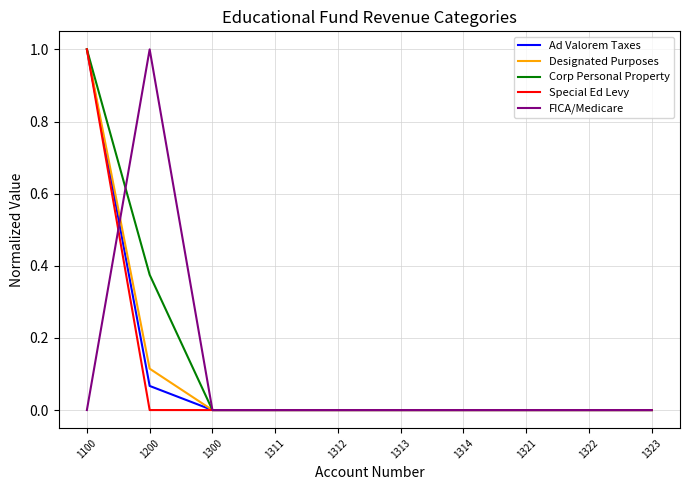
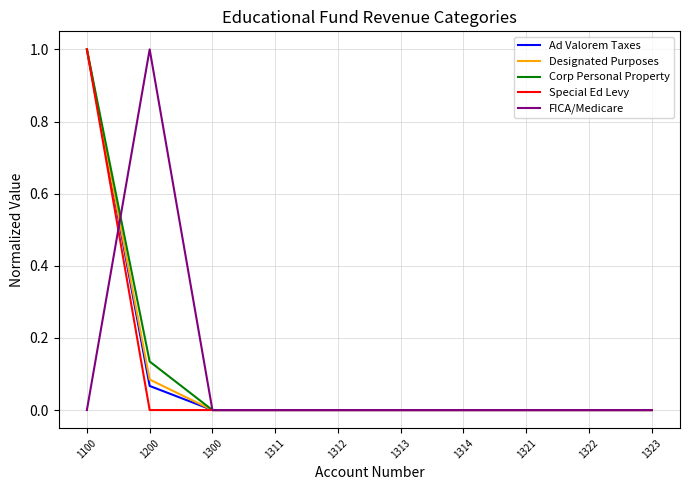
Designated Purposes, 1200: 0.11 -> 0.08
Corp Personal Property, 1200: 0.38 -> 0.13
